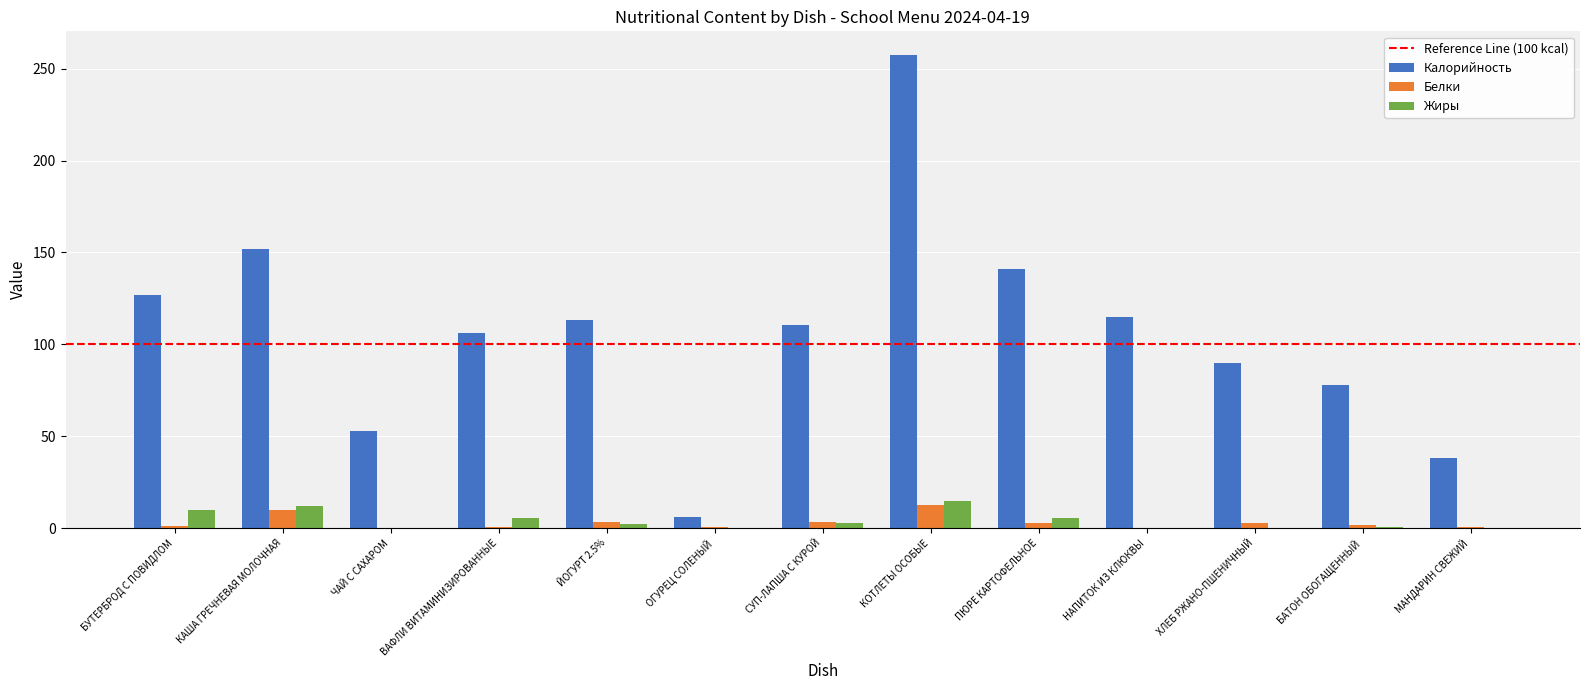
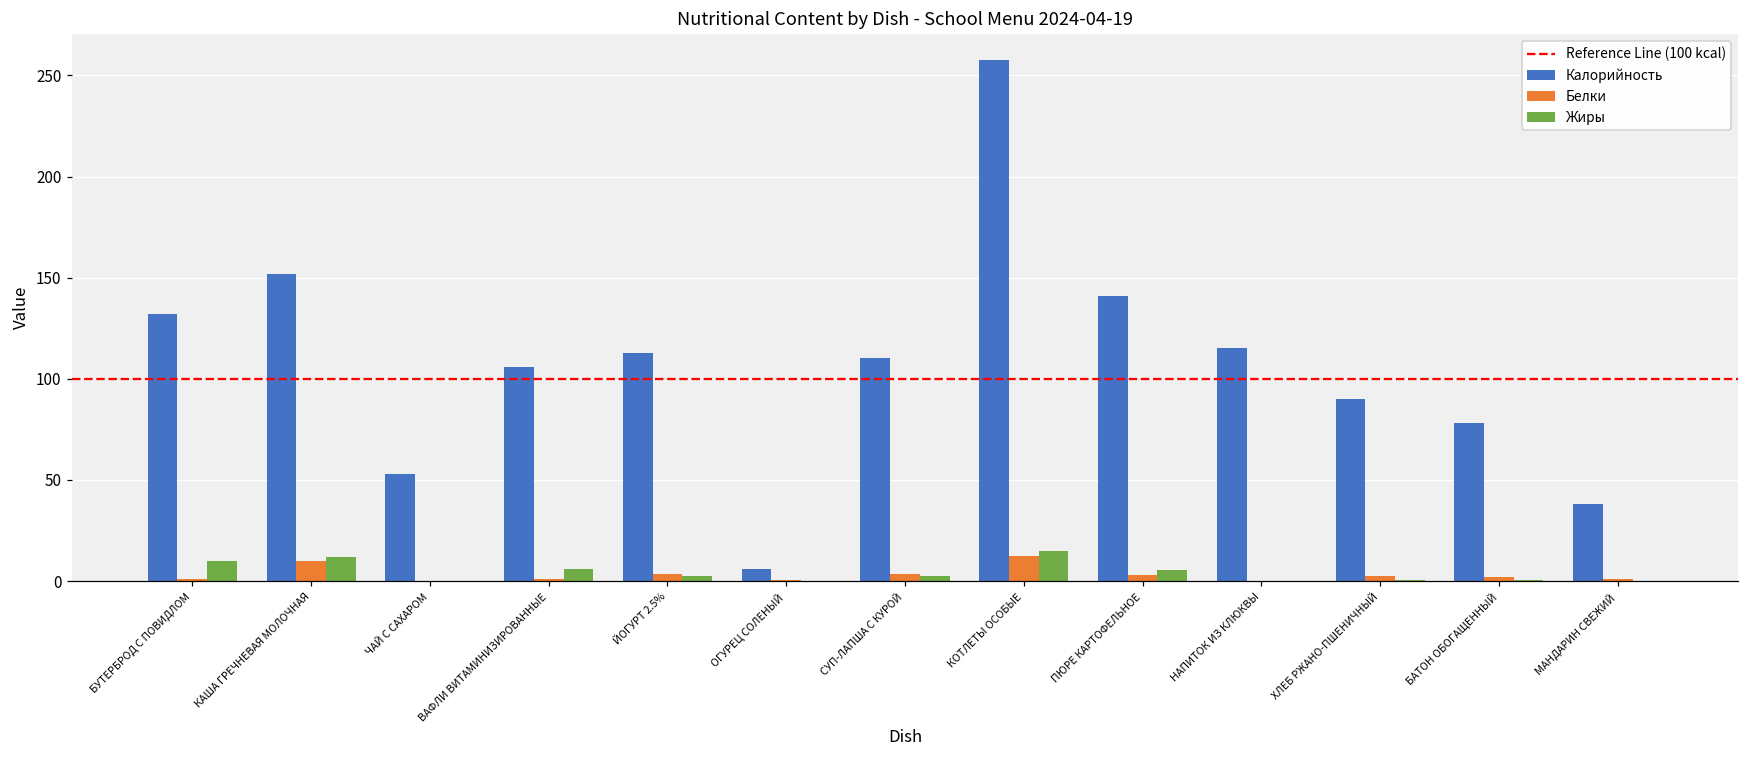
Калорийность, БУТЕРБРОД С ПОВИДЛОМ: 127 -> 132
